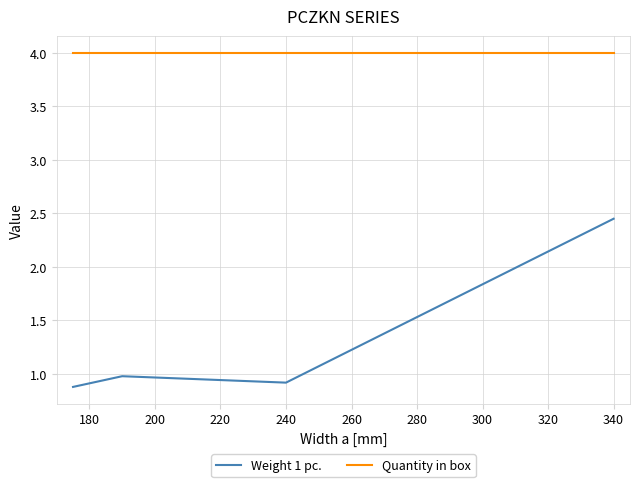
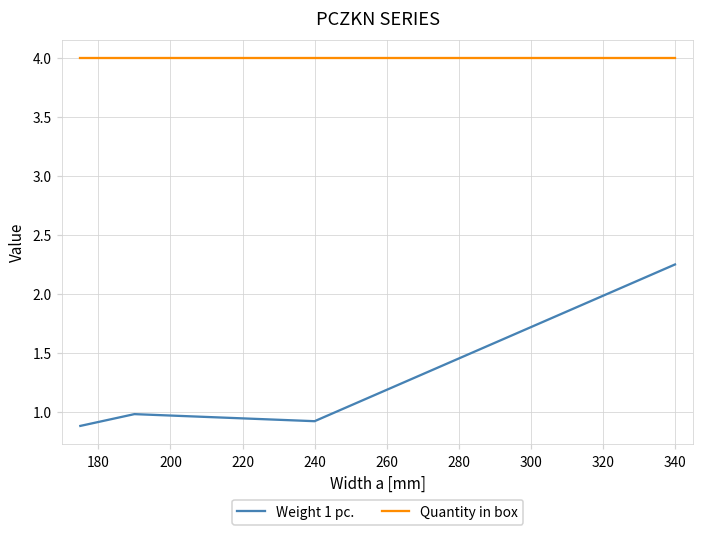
Weight 1 pc., 340: 2.45 -> 2.25
